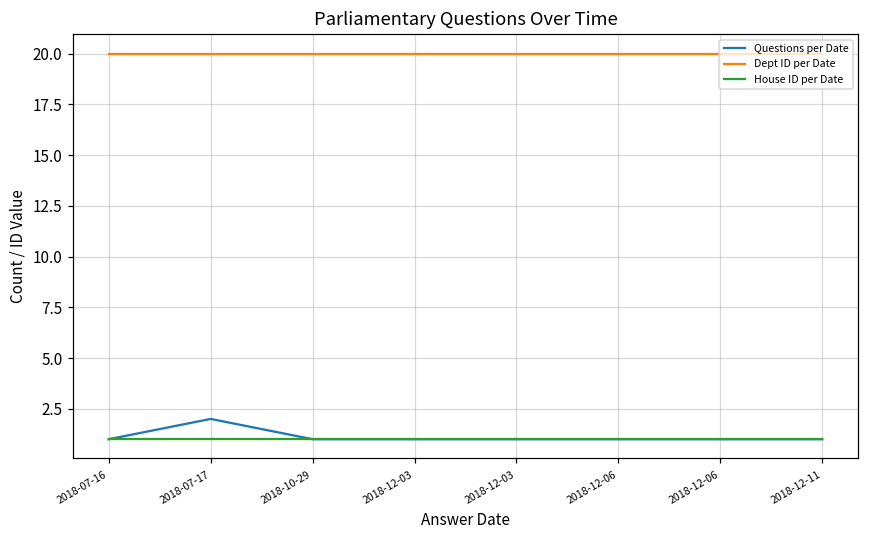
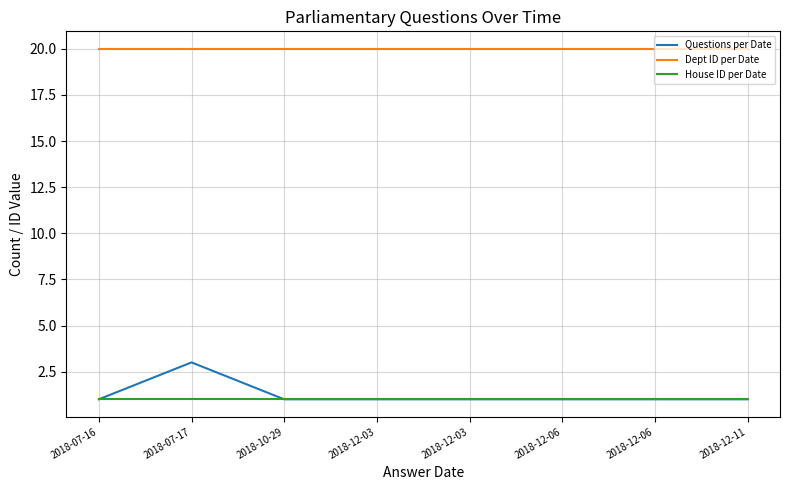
Questions per Date, 2018-07-17: 2 -> 3
